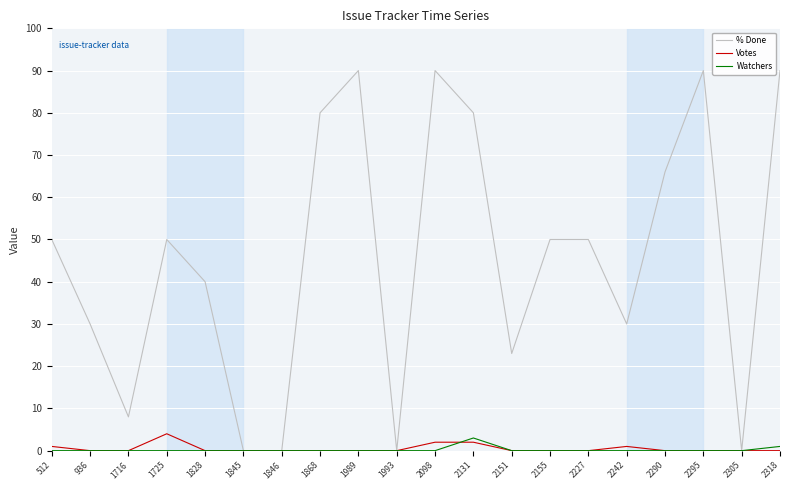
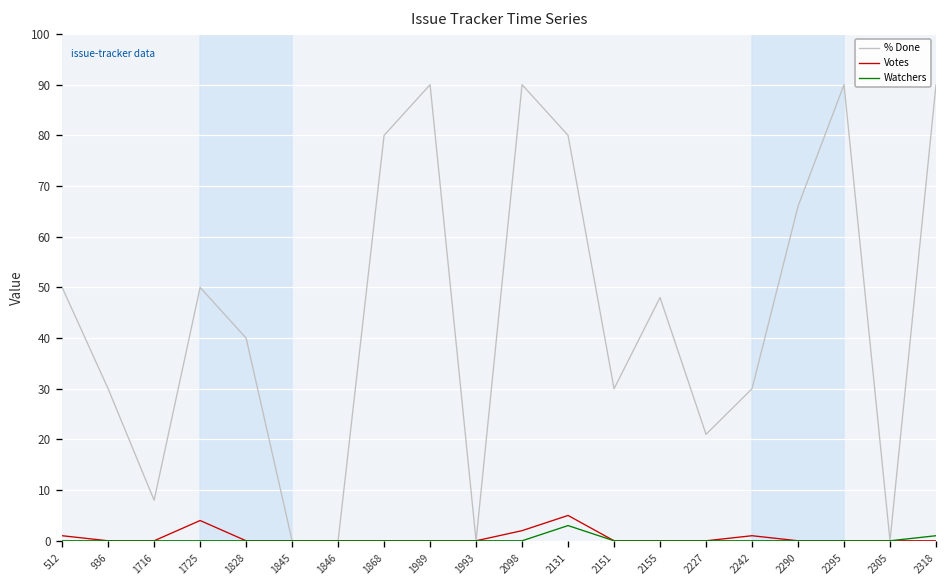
Votes, 2131: 2 -> 5
% Done, 2151: 23 -> 30
% Done, 2155: 50 -> 48
% Done, 2227: 50 -> 21
